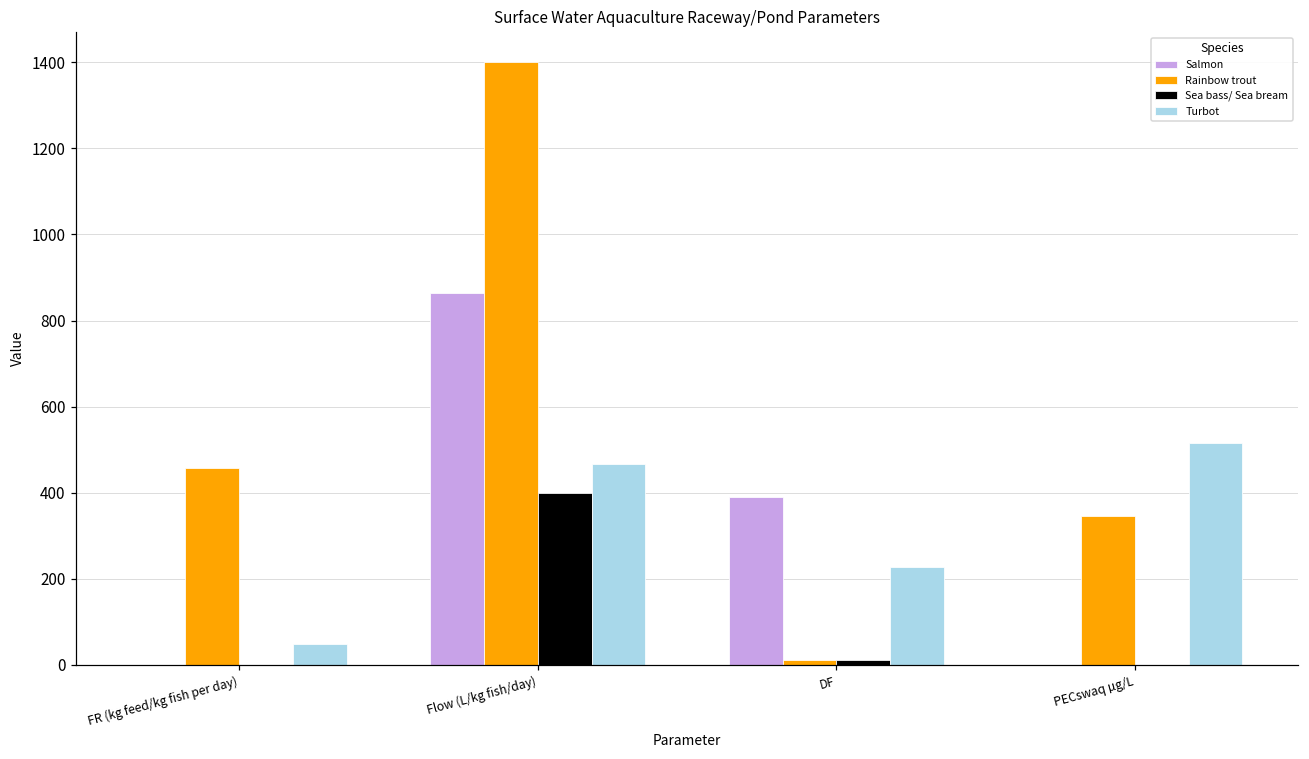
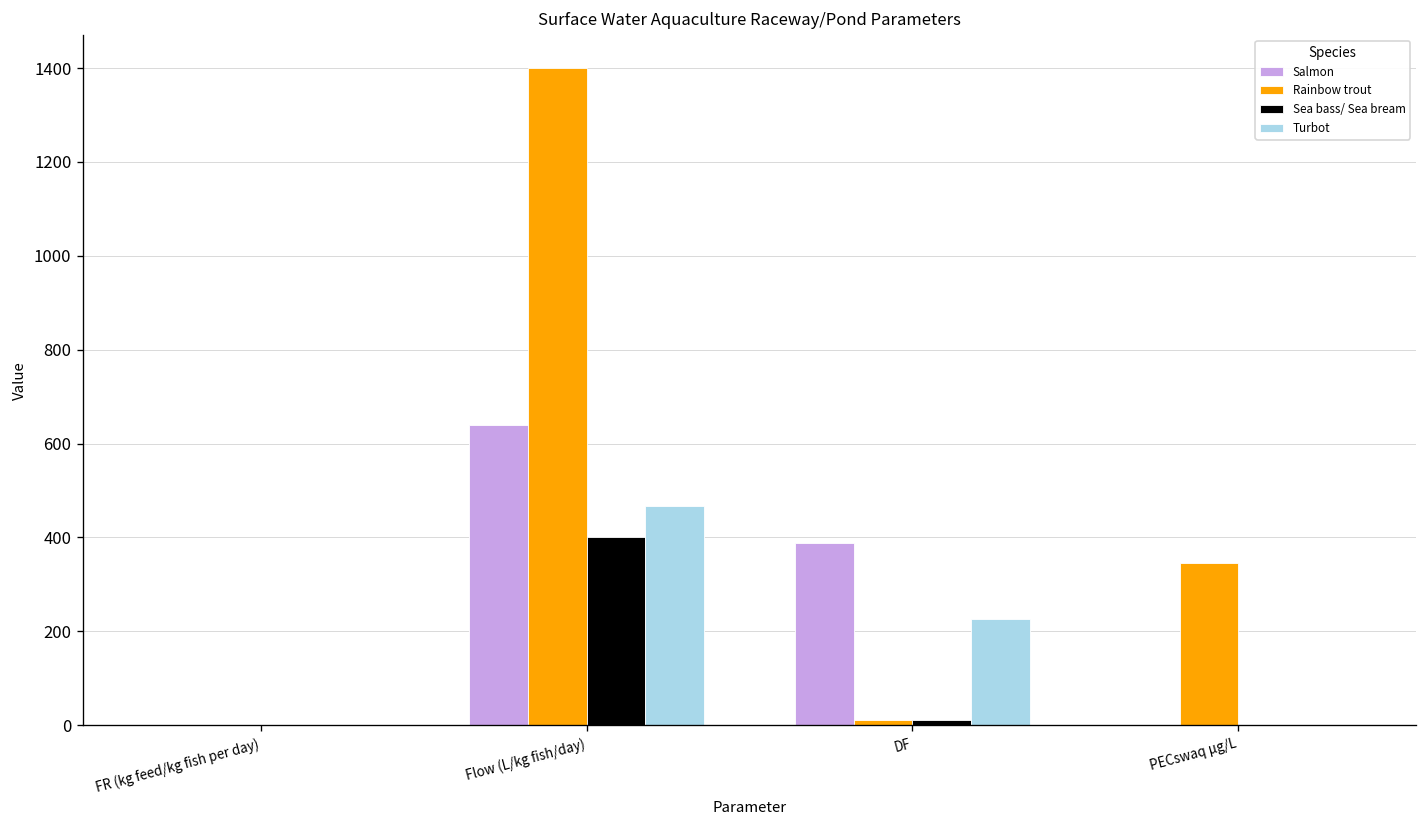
Rainbow trout, FR (kg feed/kg fish per day): 460 -> 0
Turbot, FR (kg feed/kg fish per day): 50 -> 0
Salmon, Flow (L/kg fish/day): 870 -> 640
Turbot, PECswaq µg/L: 510 -> 0
